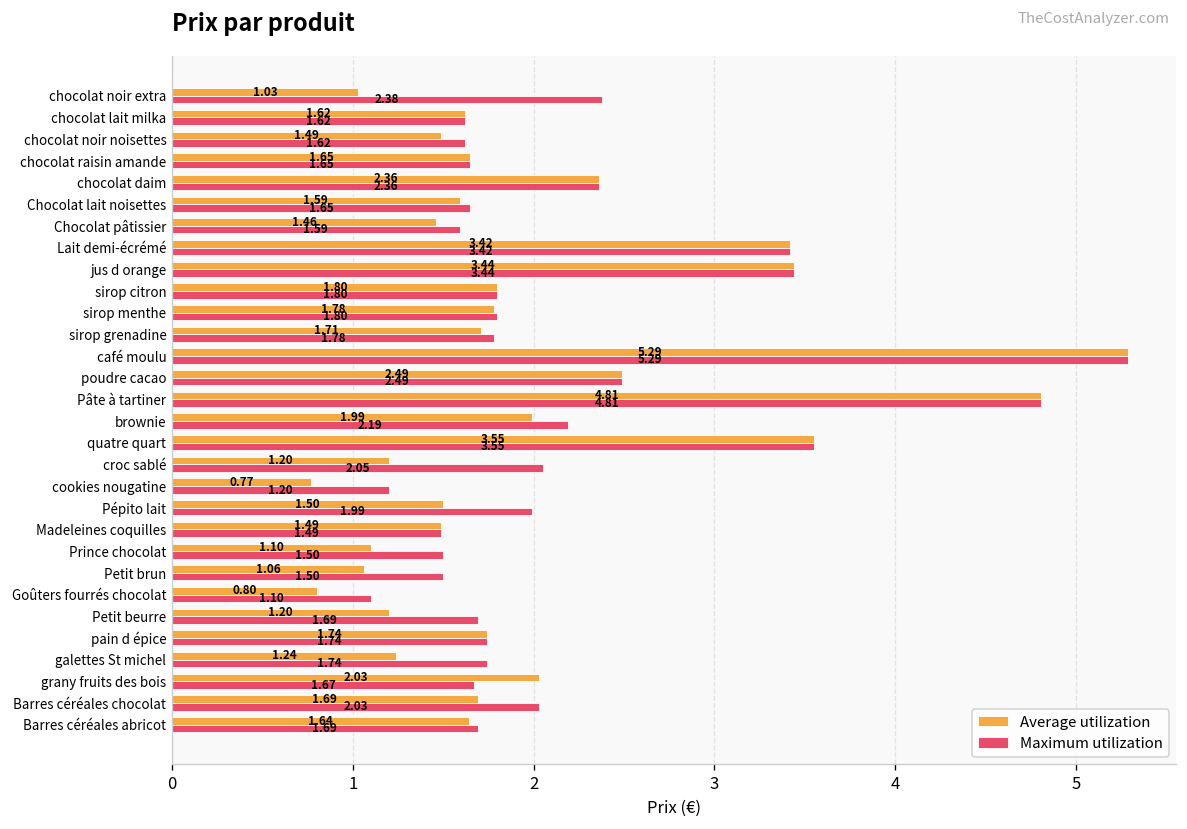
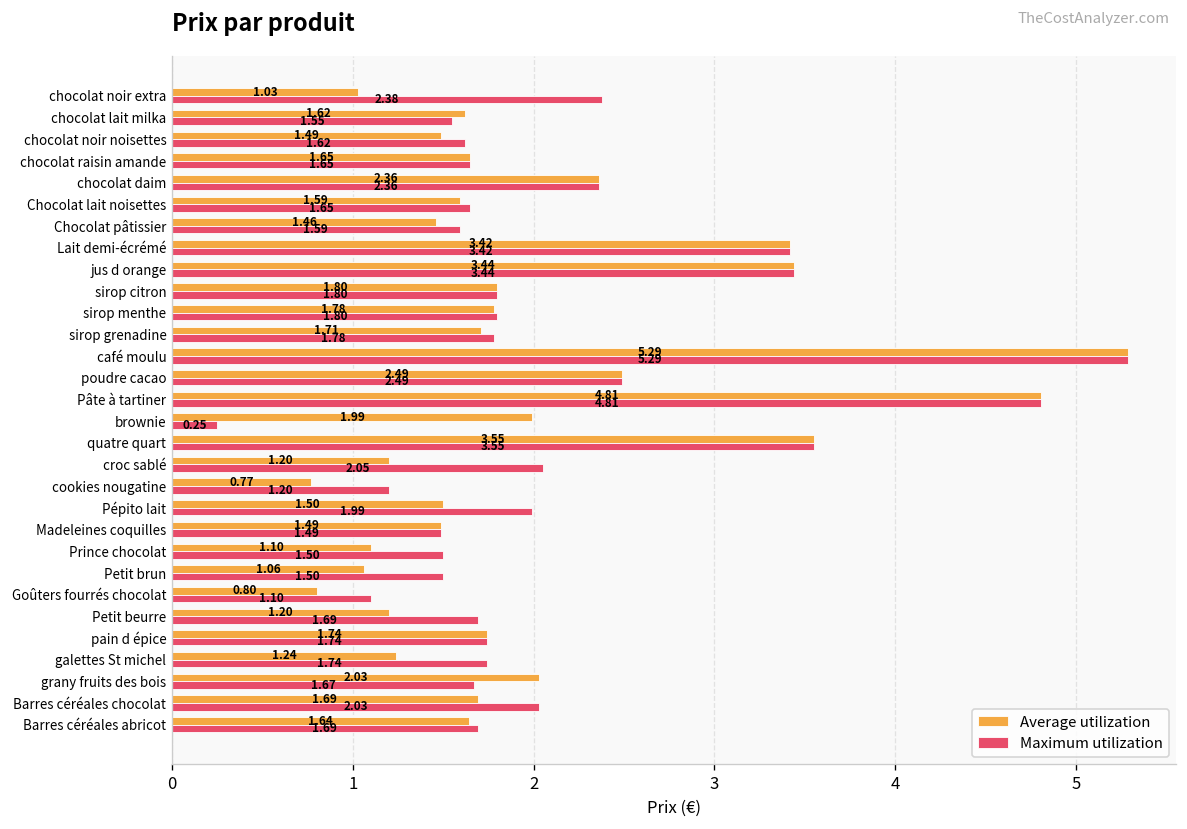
Maximum utilization, chocolat lait milka: 1.62 -> 1.55
Maximum utilization, brownie: 2.19 -> 0.25
